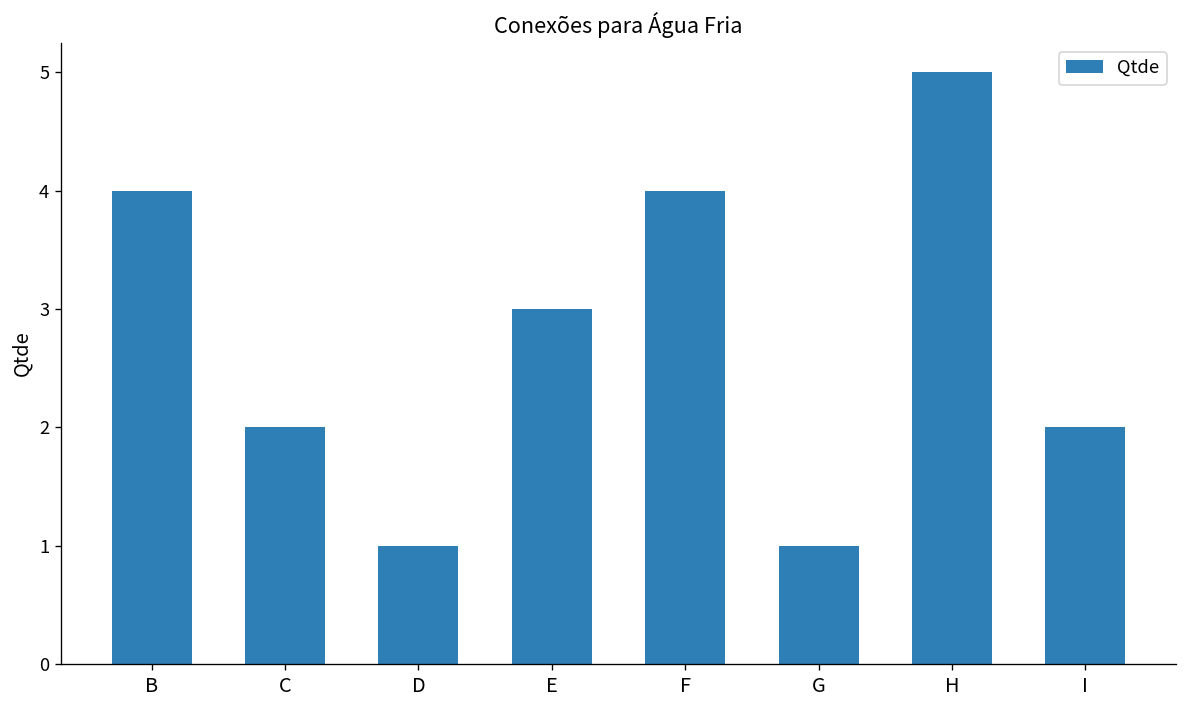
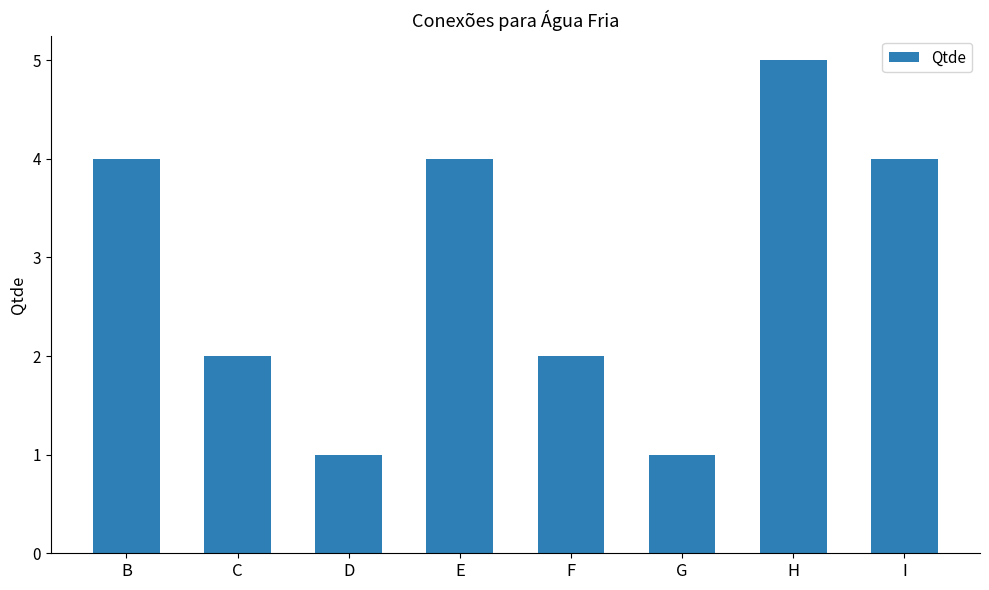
E: 3 -> 4
F: 4 -> 2
I: 2 -> 4
